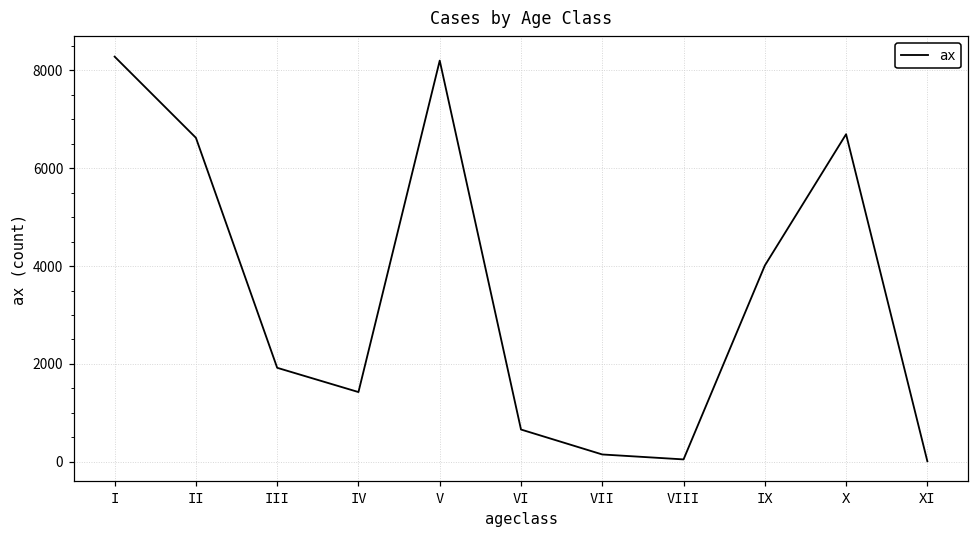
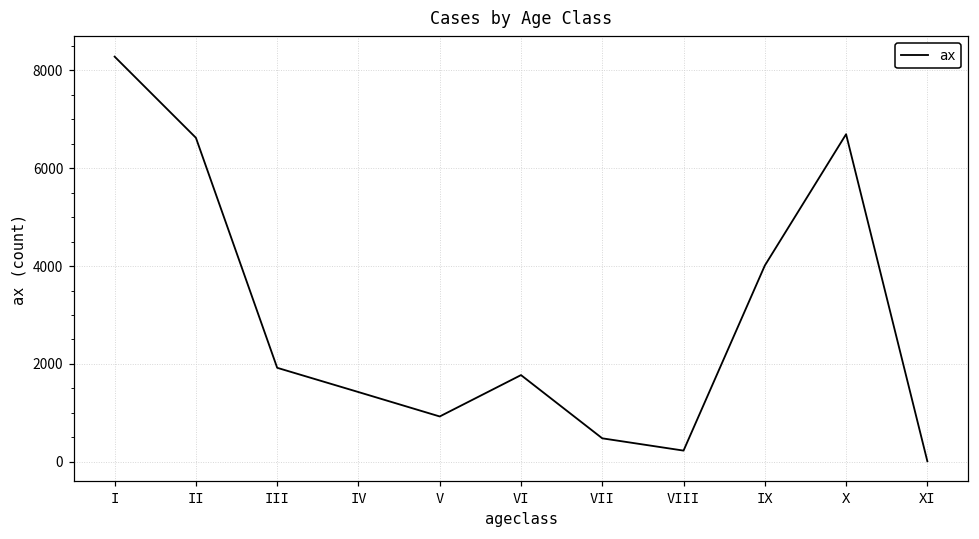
V: 8200 -> 900
VI: 700 -> 1800
VII: 100 -> 500
VIII: 0 -> 200
